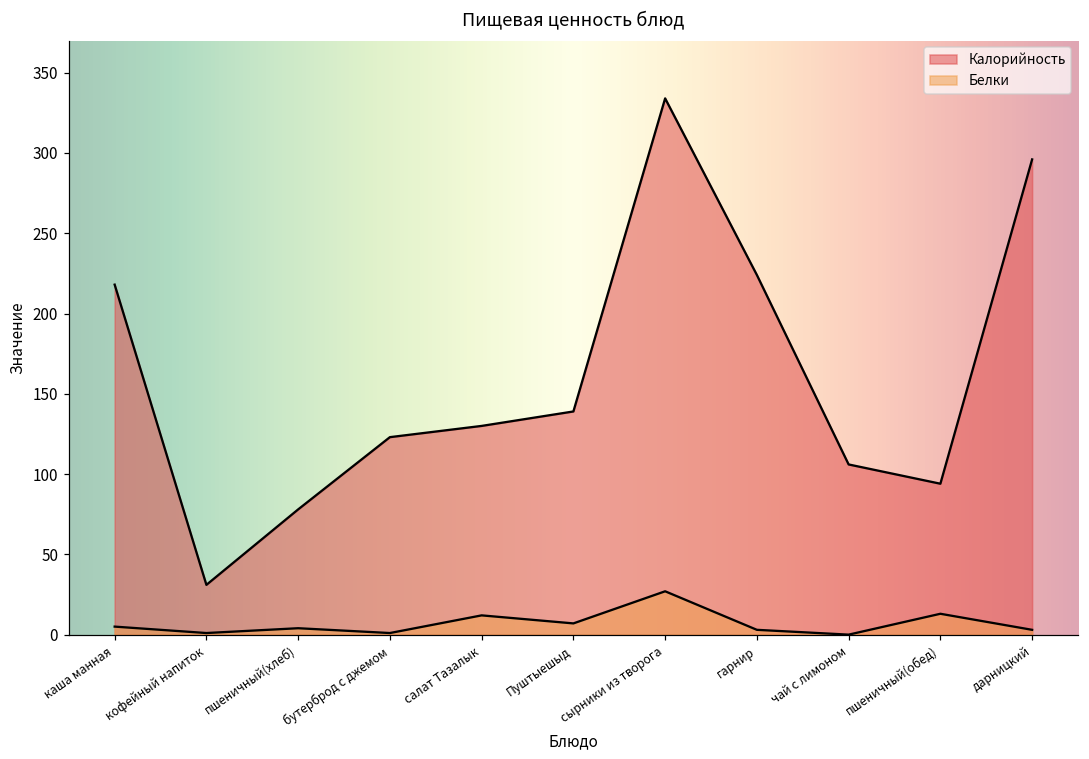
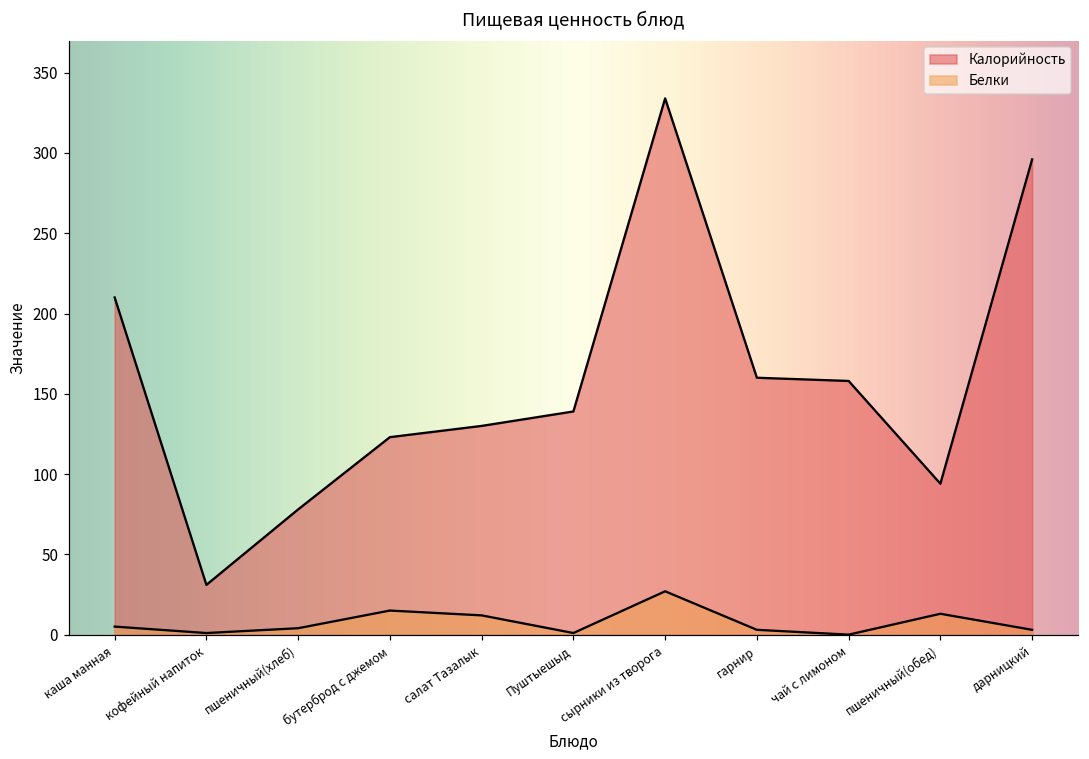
Калорийность, каша манная: 218 -> 210
Белки, бутерброд с джемом: 1 -> 15
Белки, Пуштыешыд: 7 -> 1
Калорийность, гарнир: 224 -> 160
Калорийность, чай с лимоном: 106 -> 158
